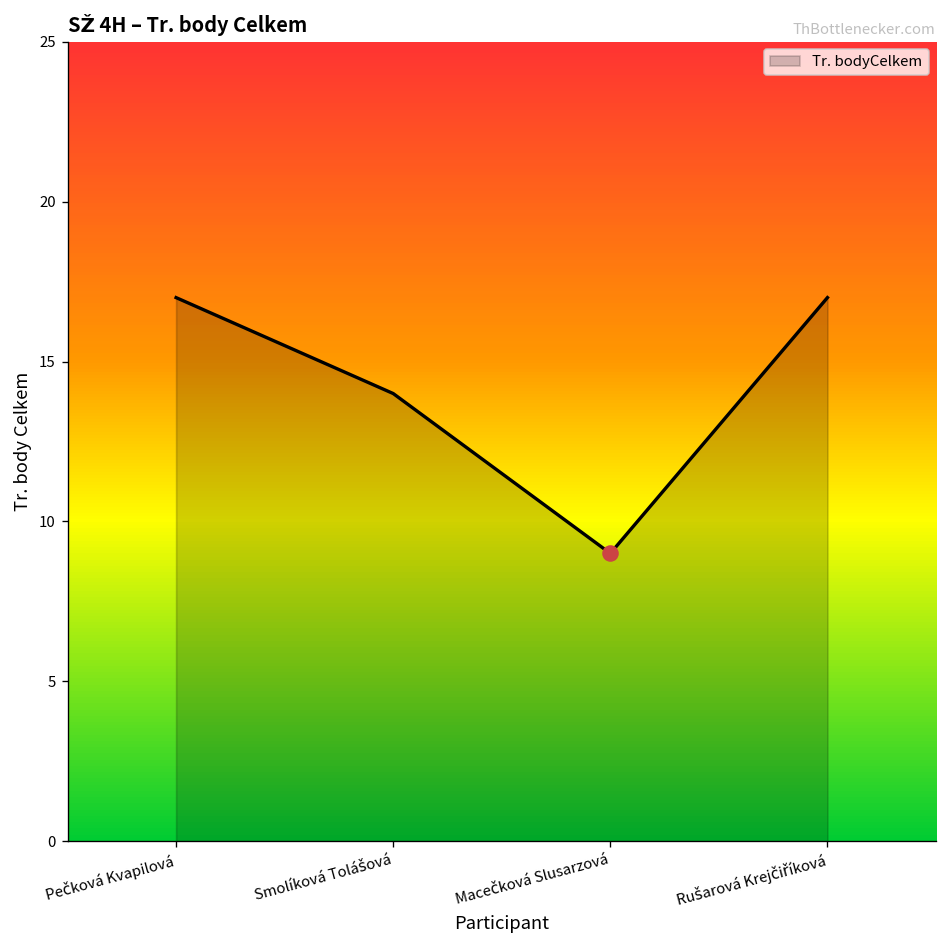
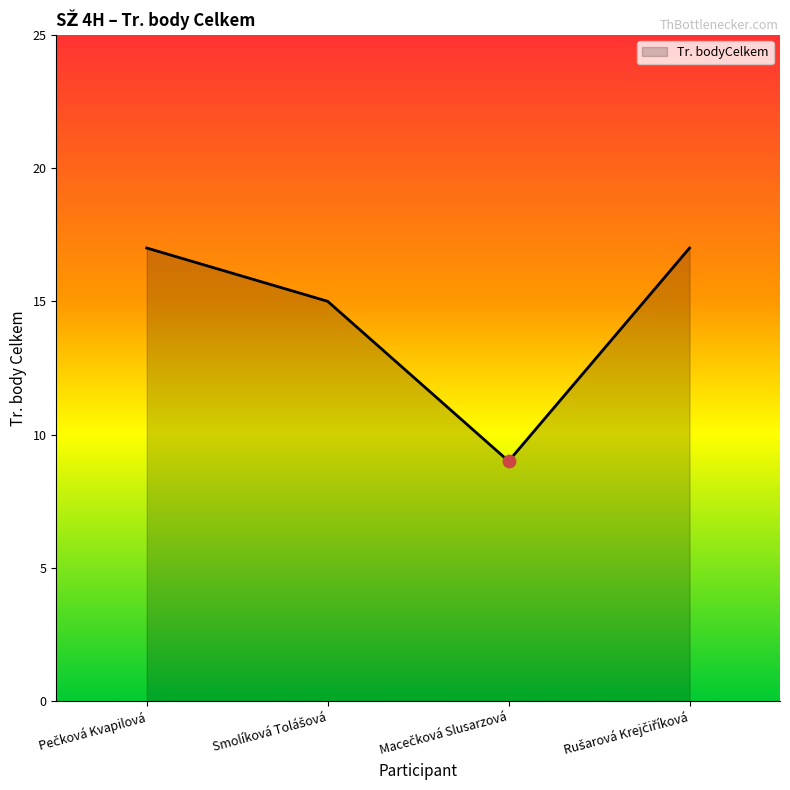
Tr. bodyCelkem, Smolíková Tolášová: 14 -> 15
